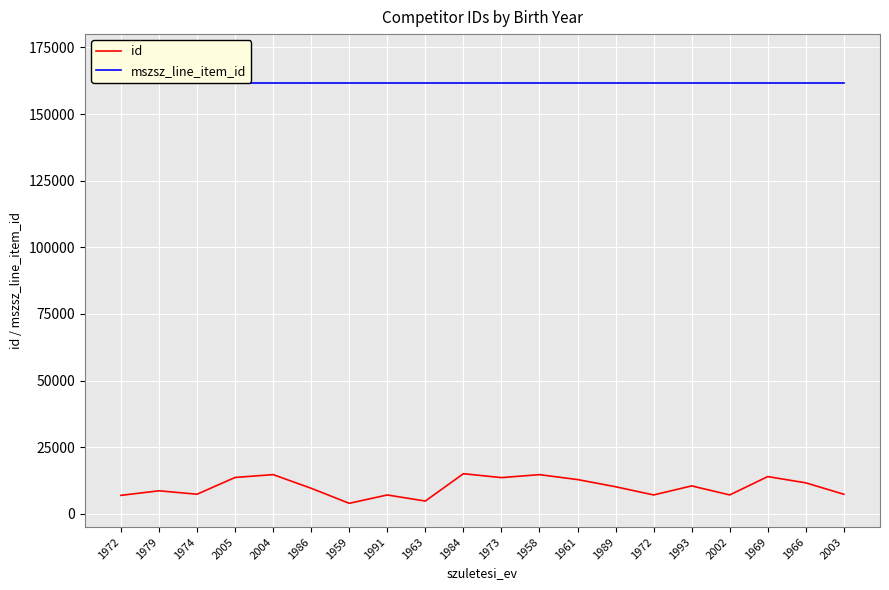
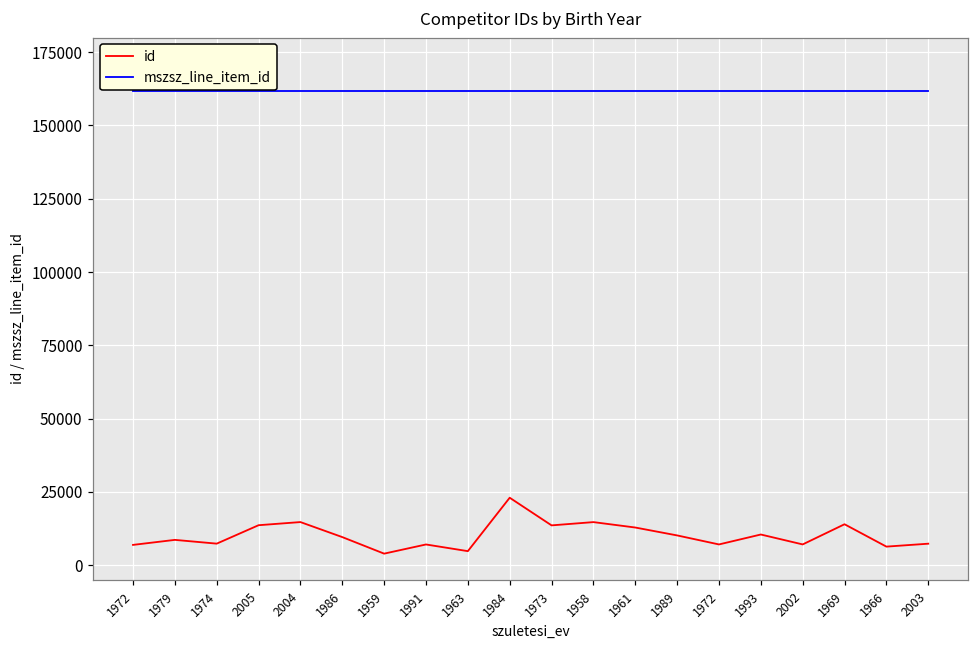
id, 1984: 15000 -> 23000
id, 1966: 12000 -> 6000
